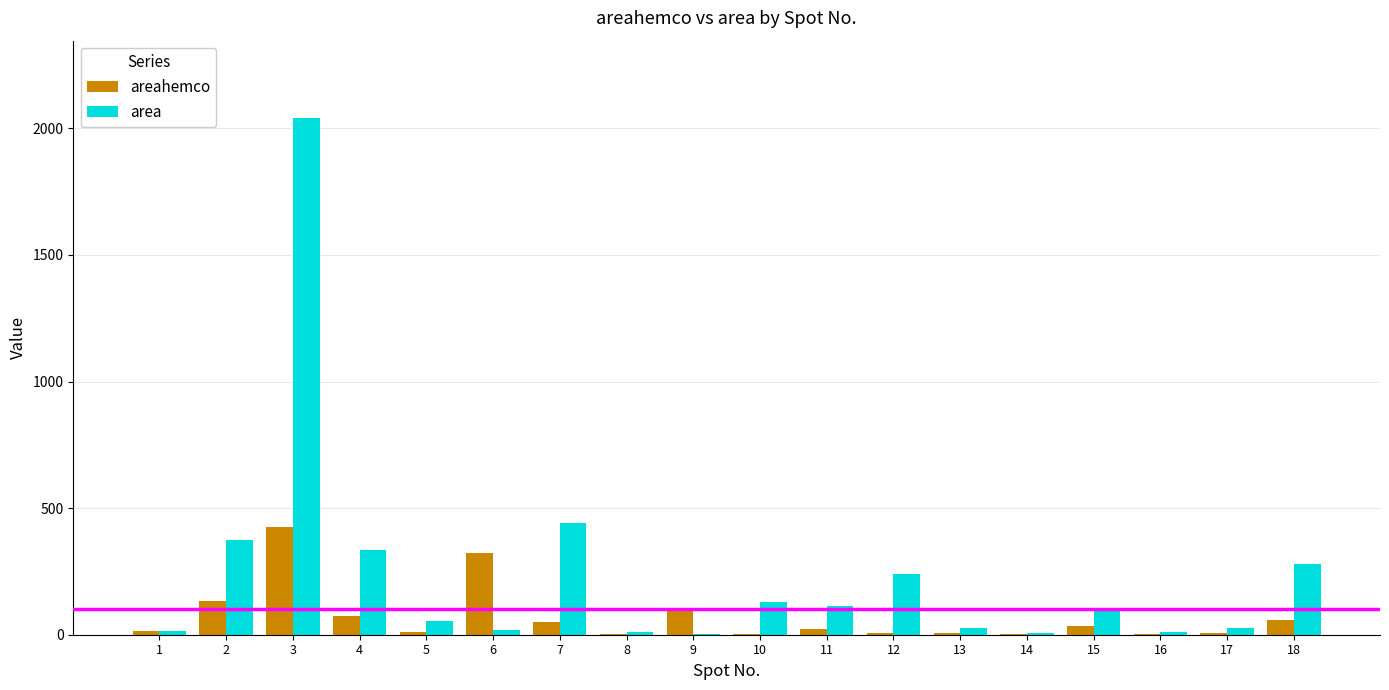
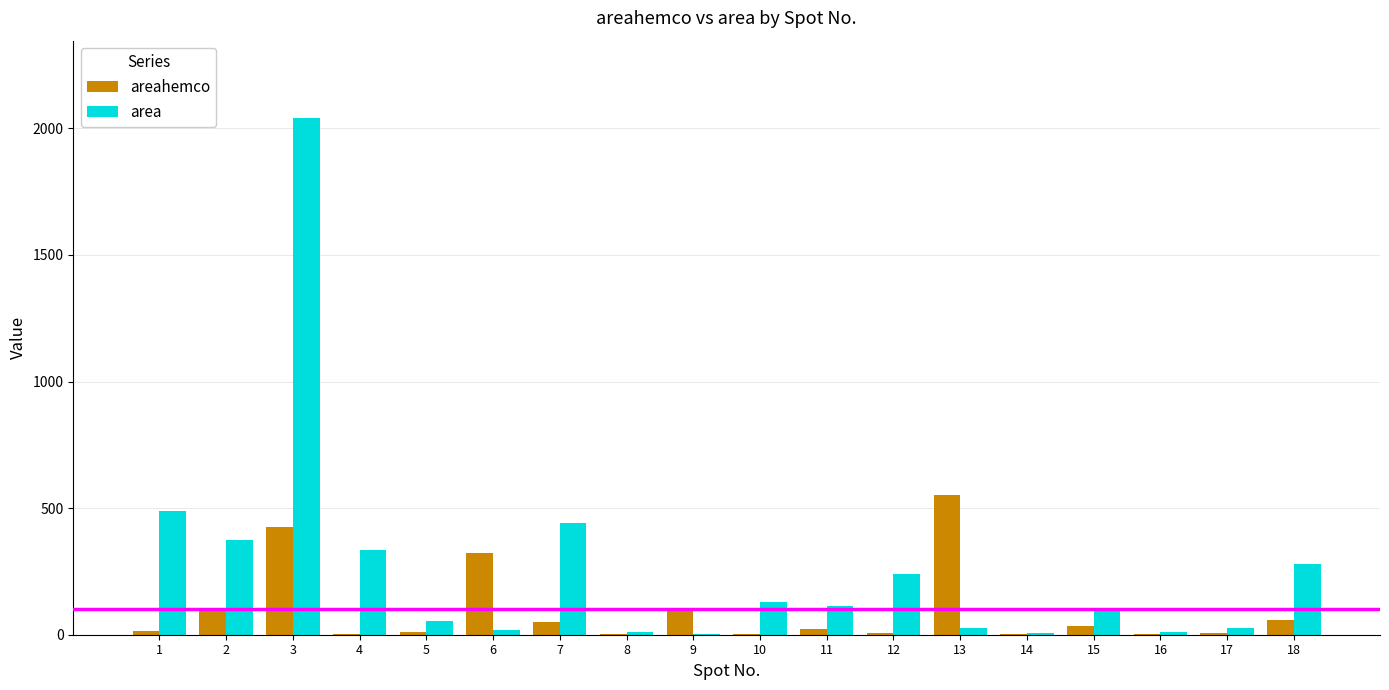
area, 1: 20 -> 490
areahemco, 2: 130 -> 100
areahemco, 4: 80 -> 0
areahemco, 13: 10 -> 550
